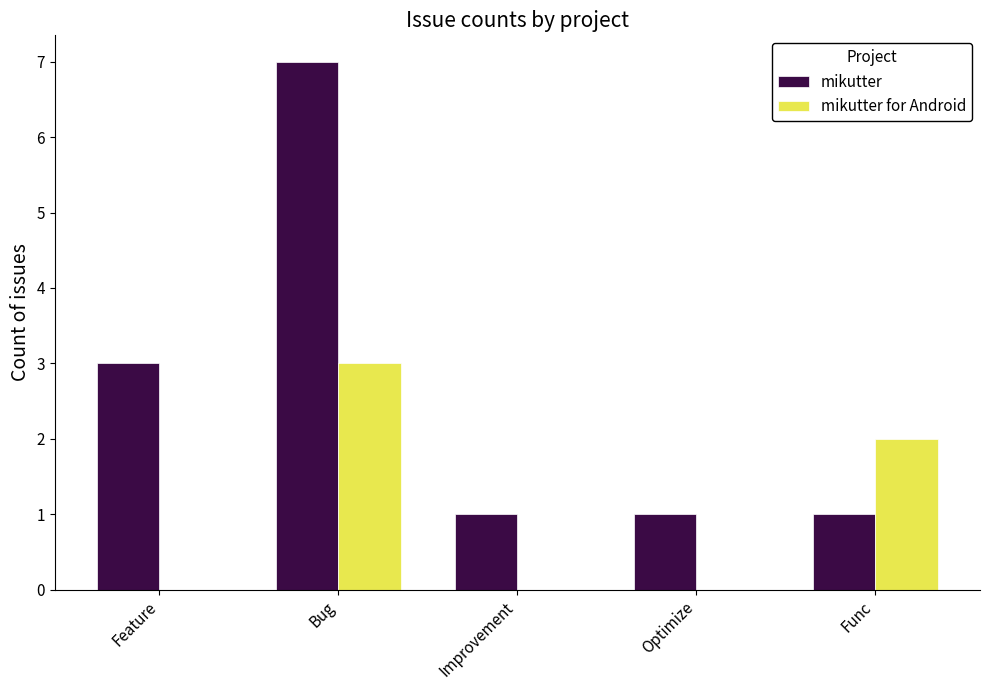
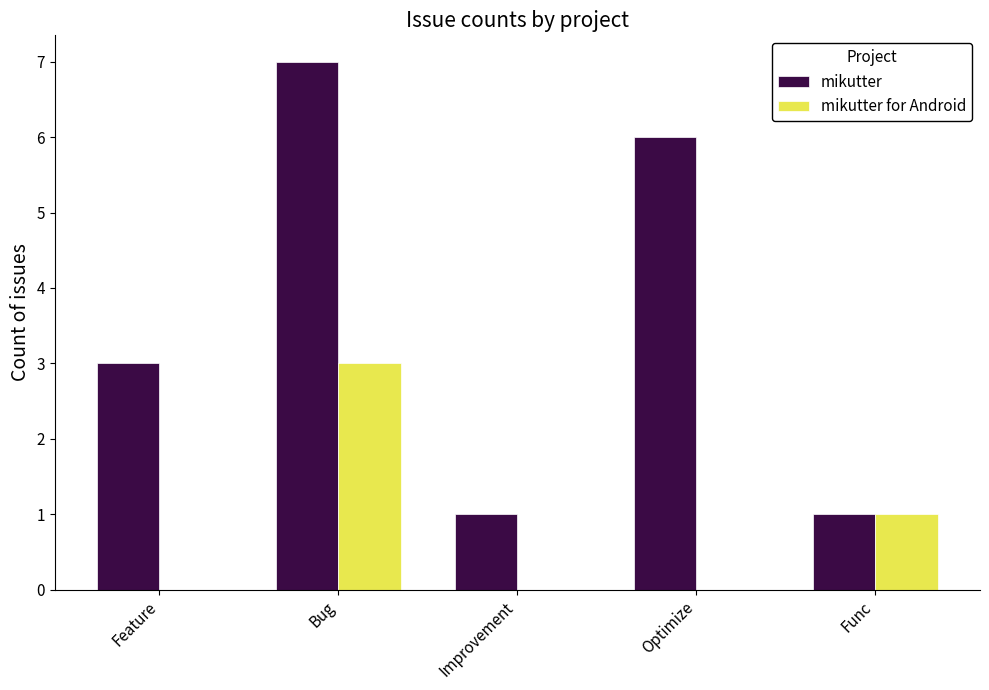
mikutter, Optimize: 1 -> 6
mikutter for Android, Func: 2 -> 1
